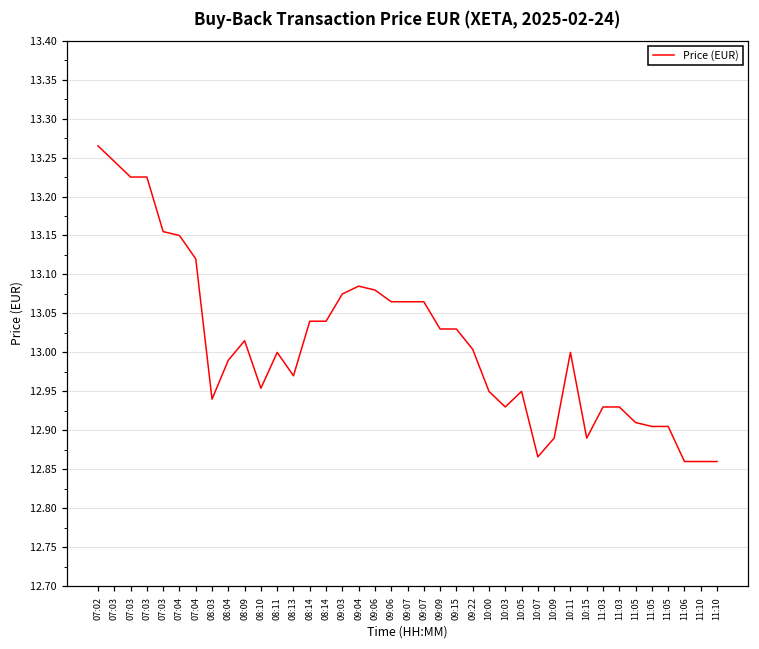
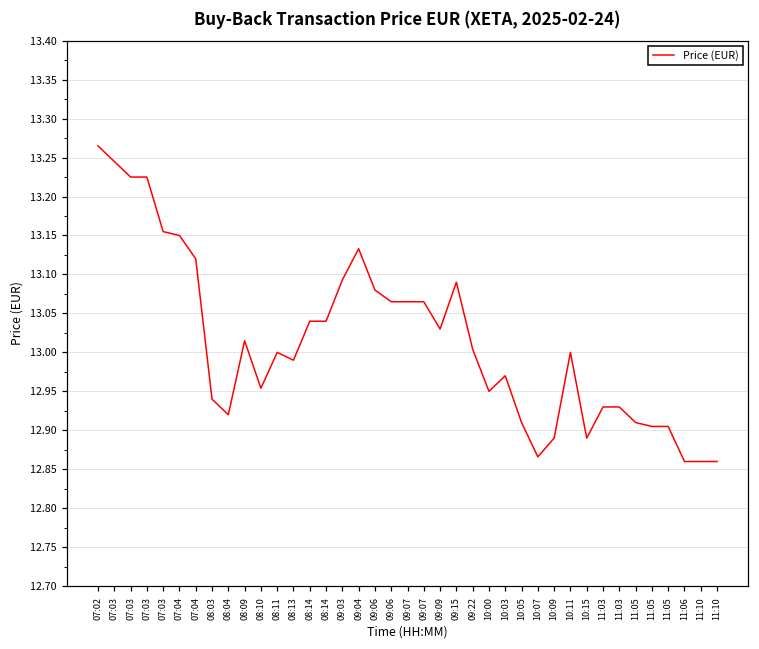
08:04: 12.99 -> 12.92
08:13: 12.97 -> 12.99
09:03: 13.08 -> 13.09
09:04: 13.09 -> 13.13
09:15: 13.03 -> 13.09
10:03: 12.93 -> 12.97
10:05: 12.95 -> 12.91
